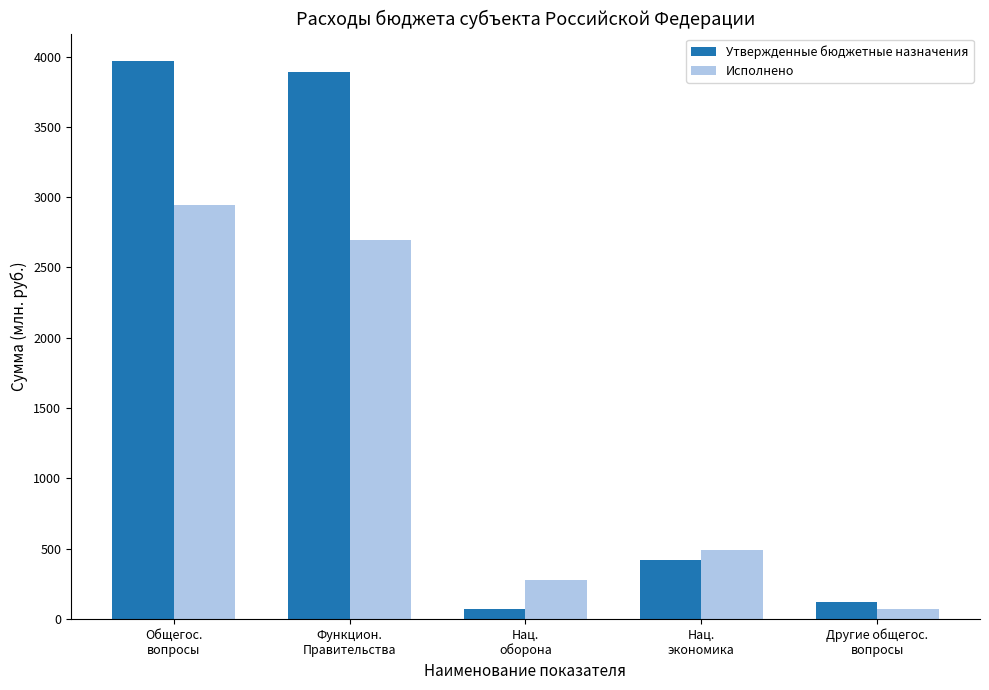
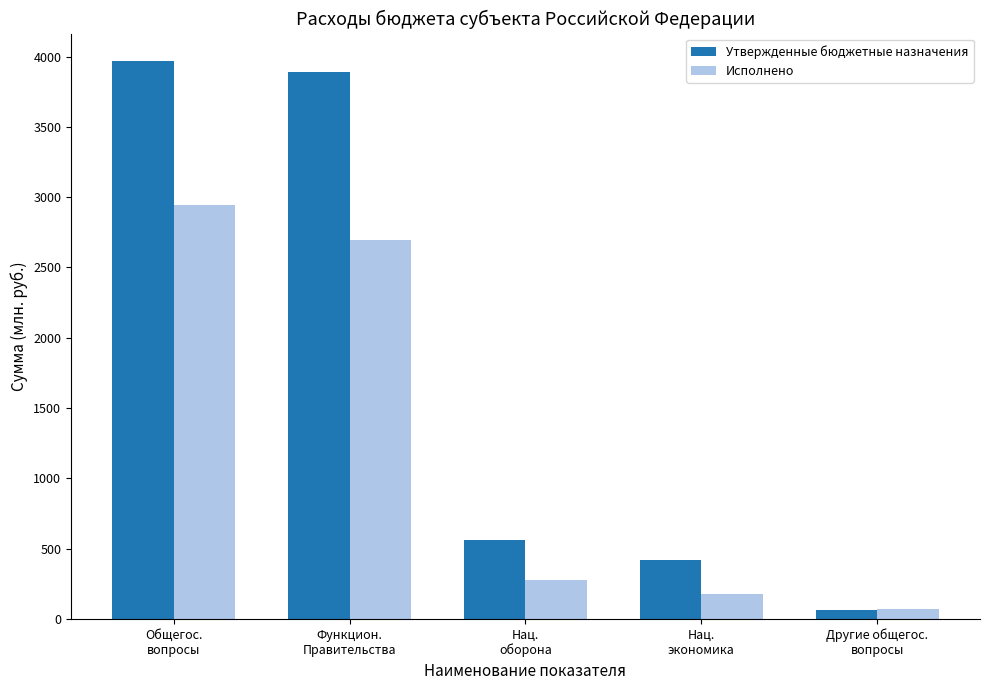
Утвержденные бюджетные назначения, Нац. оборона: 70 -> 560
Исполнено, Нац. экономика: 490 -> 180
Утвержденные бюджетные назначения, Другие общегос. вопросы: 120 -> 60
